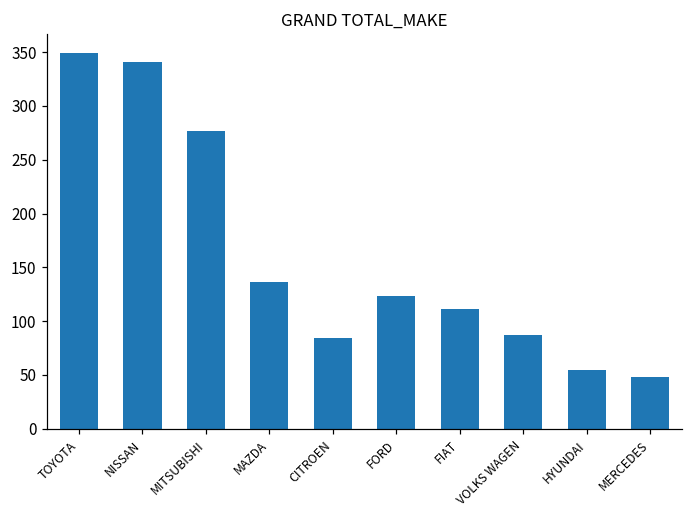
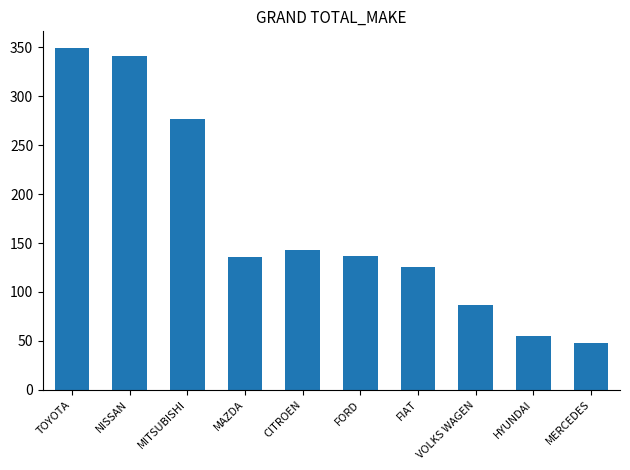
CITROEN: 80 -> 140
FORD: 120 -> 140
FIAT: 110 -> 130
